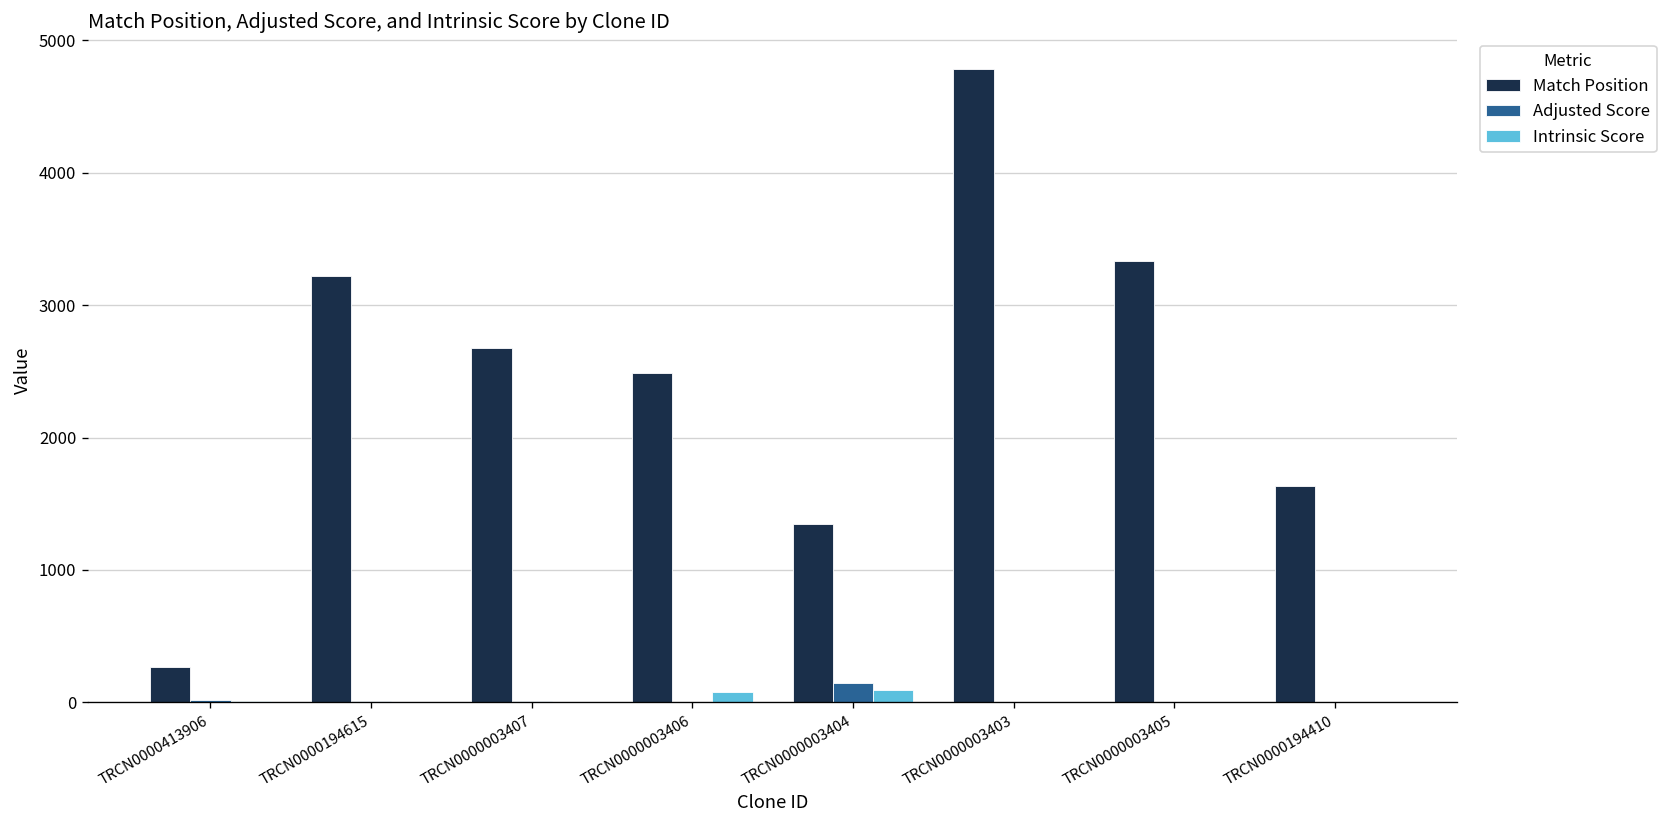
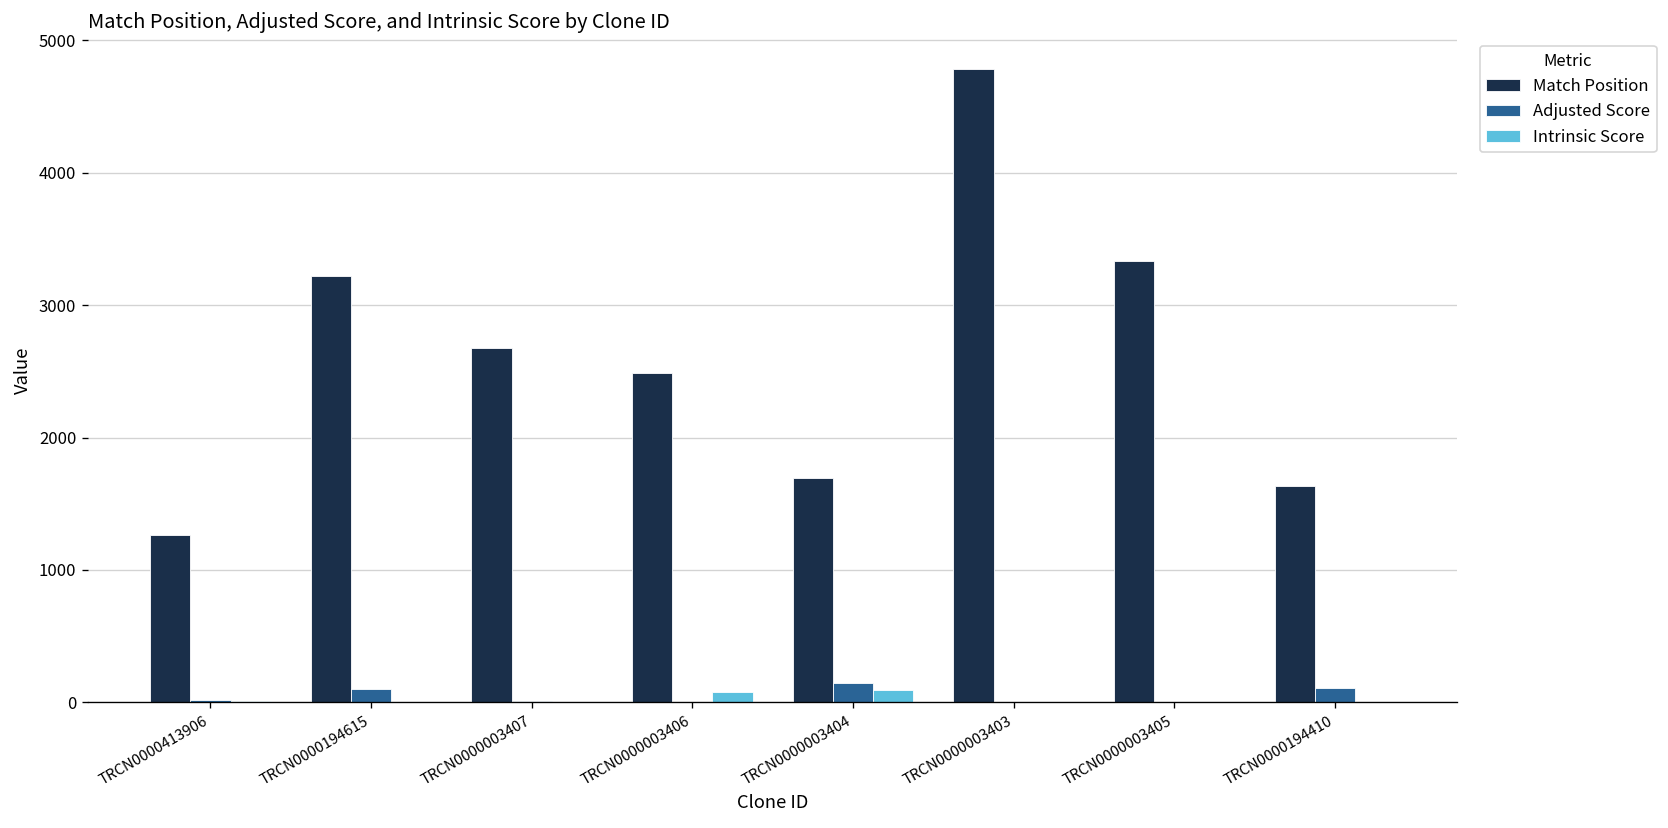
Match Position, TRCN0000413906: 260 -> 1270
Adjusted Score, TRCN0000194615: 10 -> 100
Match Position, TRCN0000003404: 1340 -> 1690
Adjusted Score, TRCN0000194410: 0 -> 110
